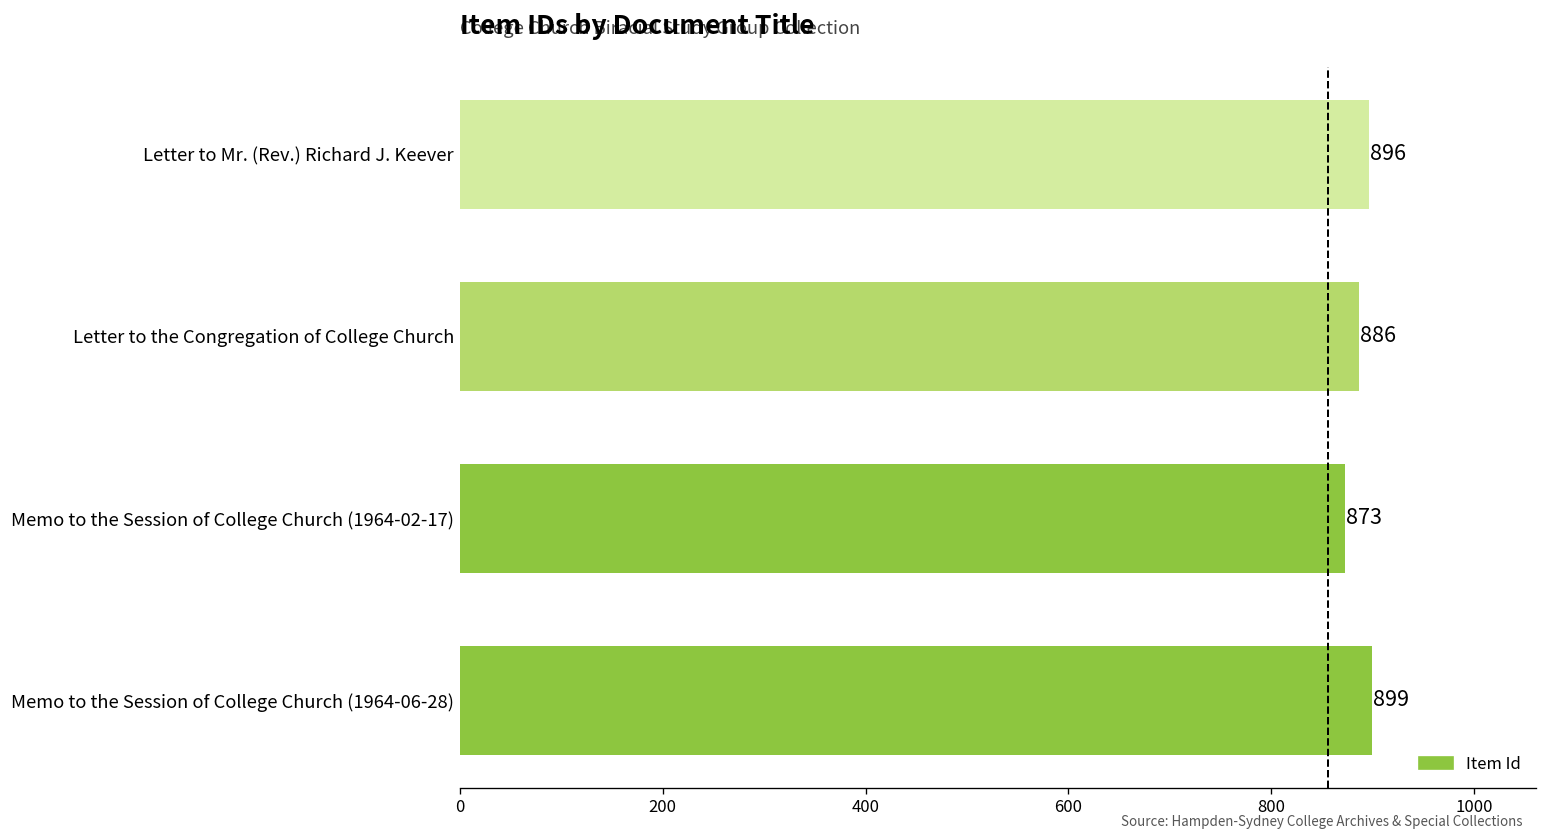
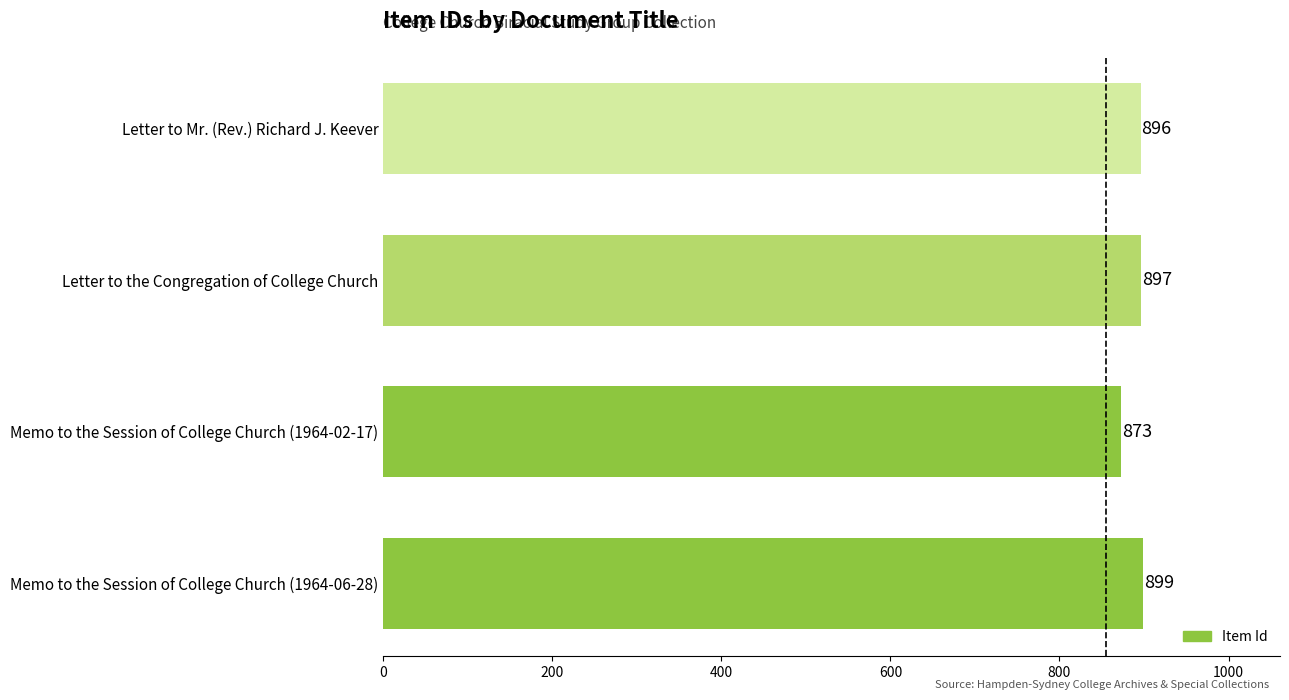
Letter to the Congregation of College Church: 886 -> 897
